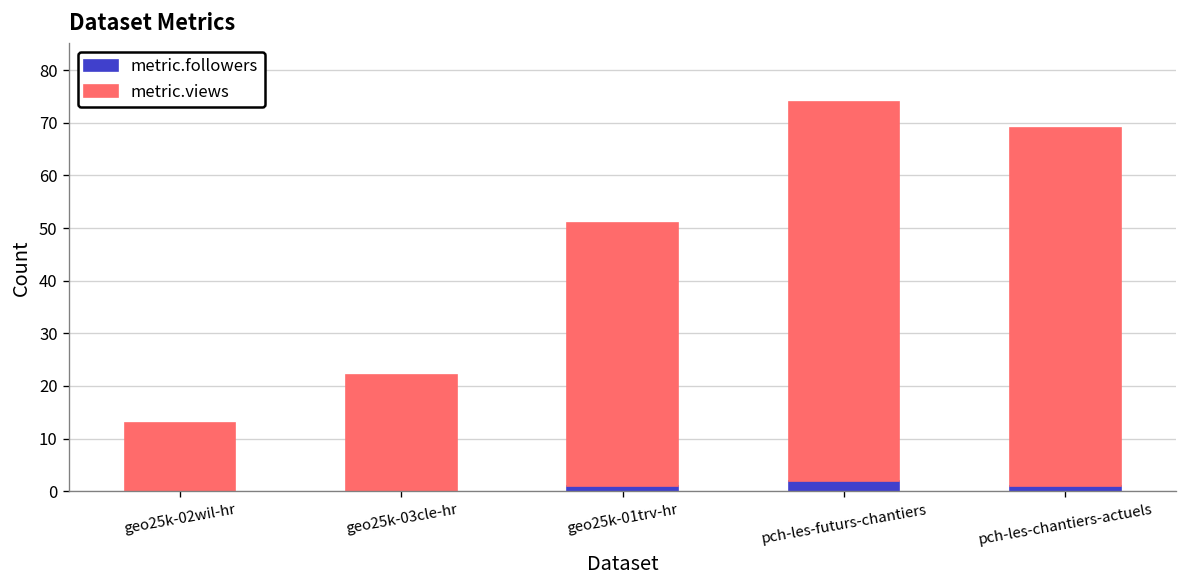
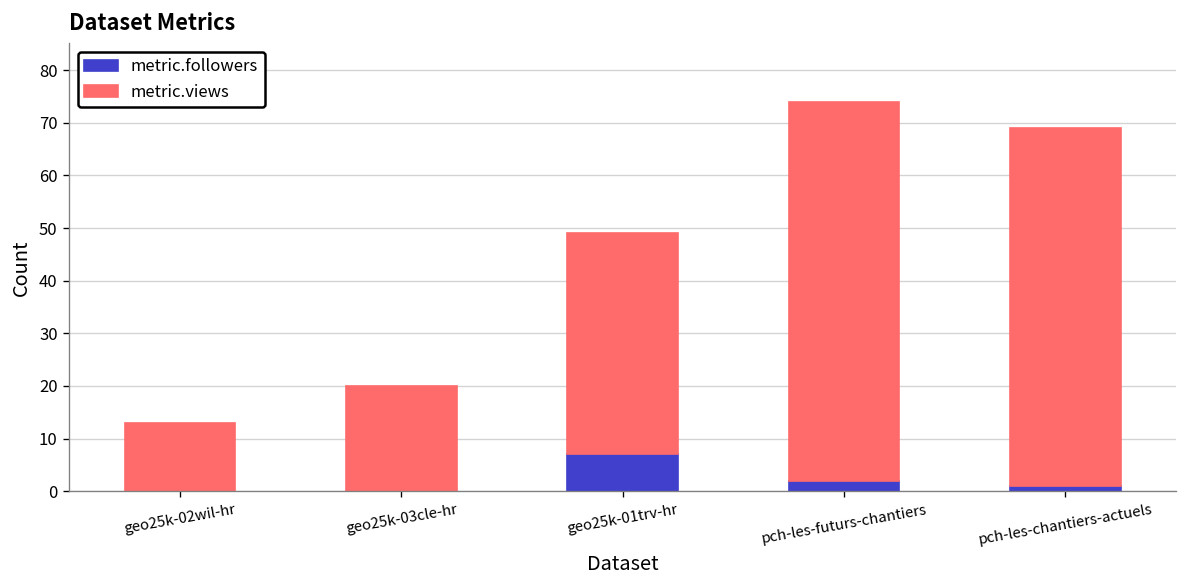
metric.views, geo25k-03cle-hr: 22 -> 20
metric.followers, geo25k-01trv-hr: 1 -> 7
metric.views, geo25k-01trv-hr: 50 -> 42
